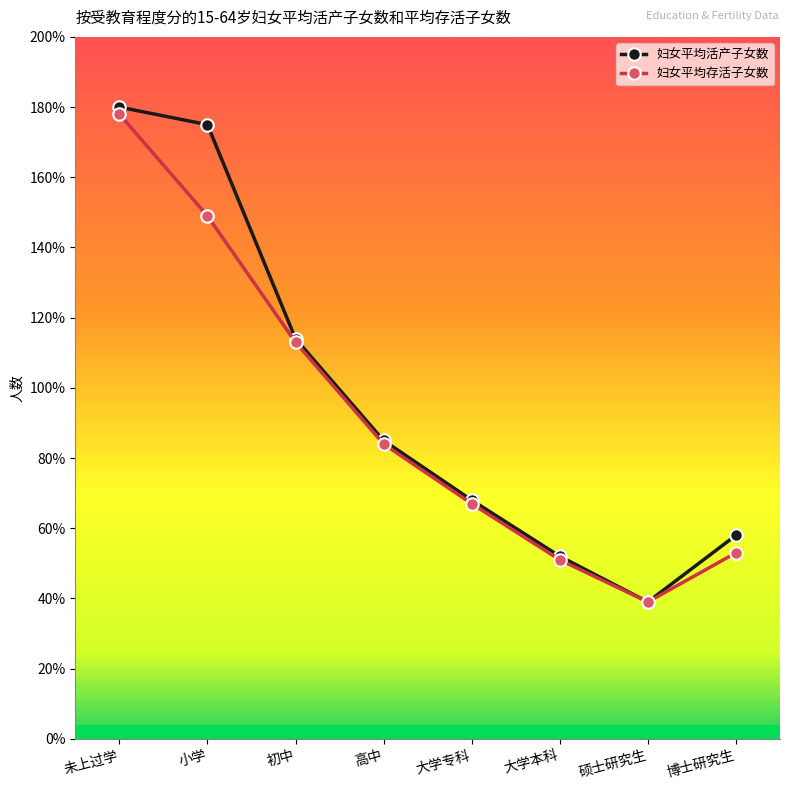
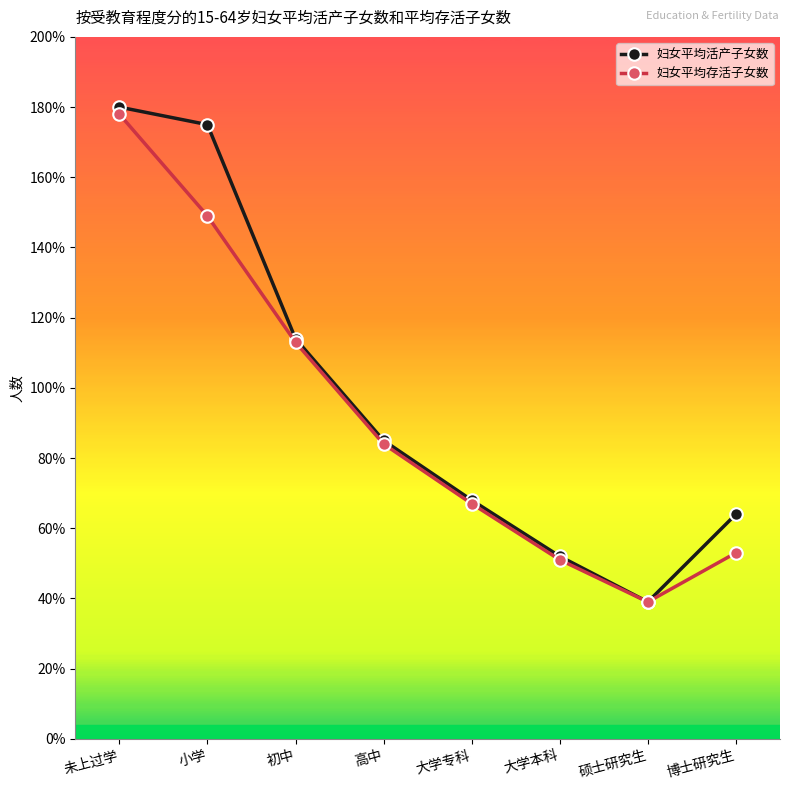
妇女平均活产子女数, 博士研究生: 58% -> 64%
